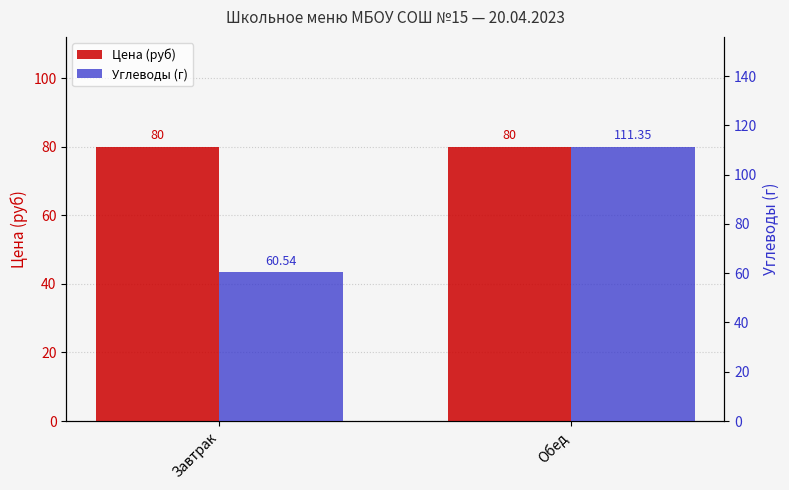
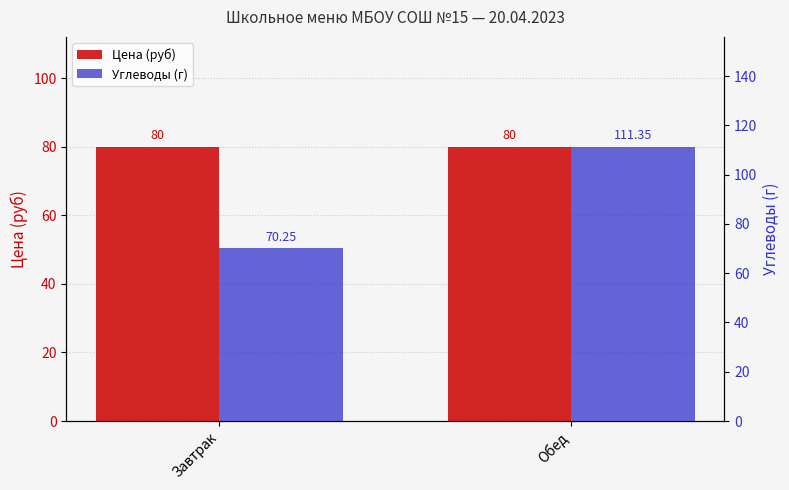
Углеводы (г), Завтрак: 60.54 -> 70.25
